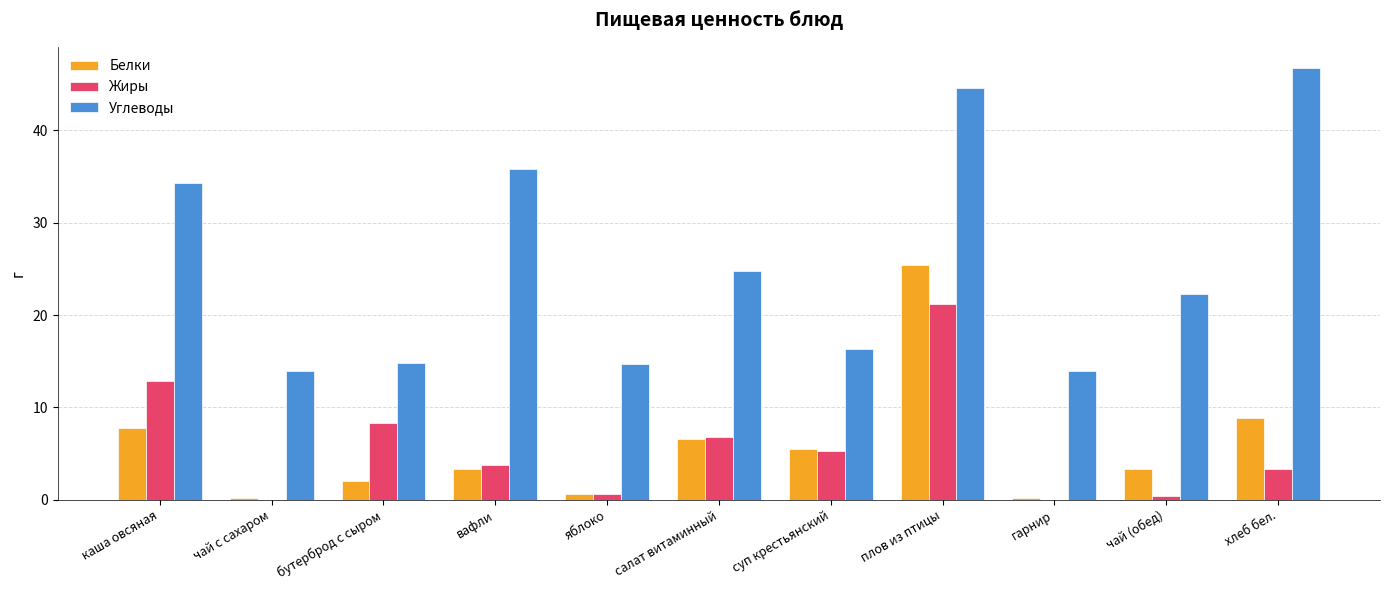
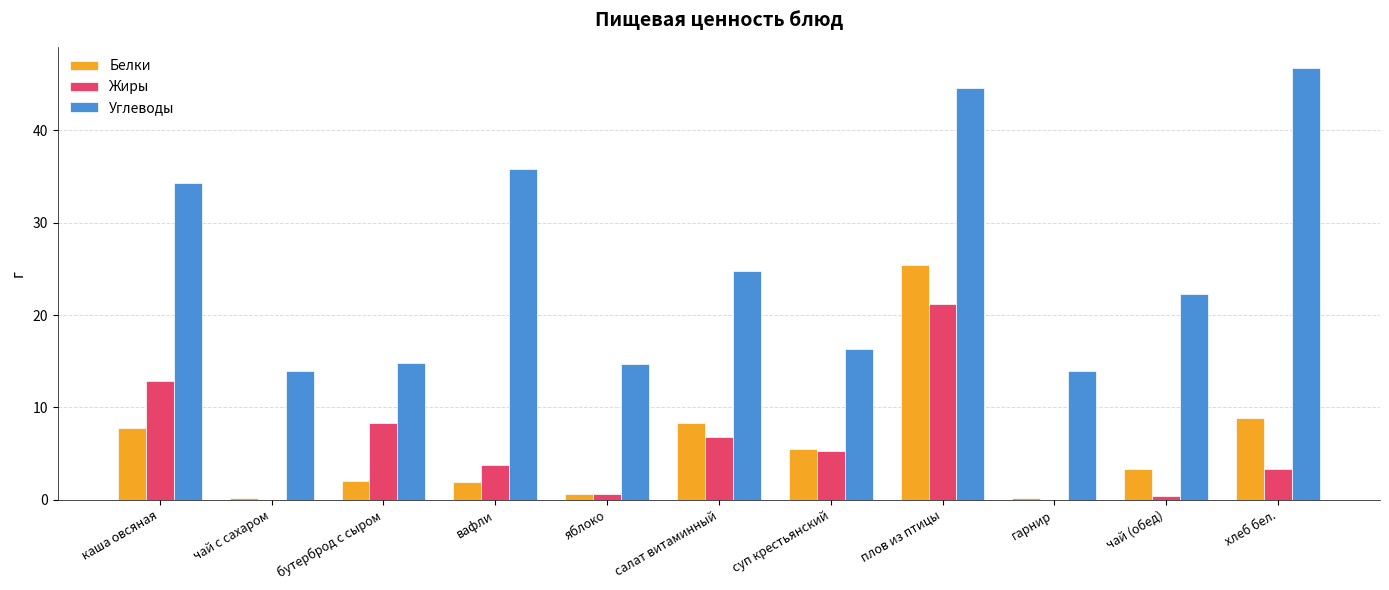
Белки, вафли: 3 -> 2
Белки, салат витаминный: 7 -> 8
